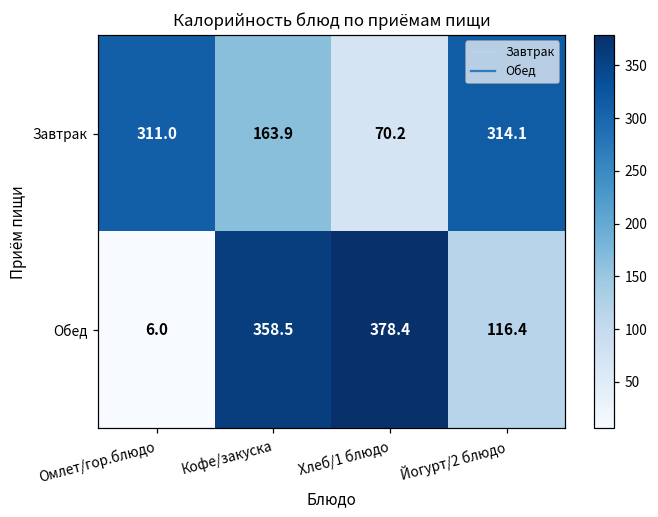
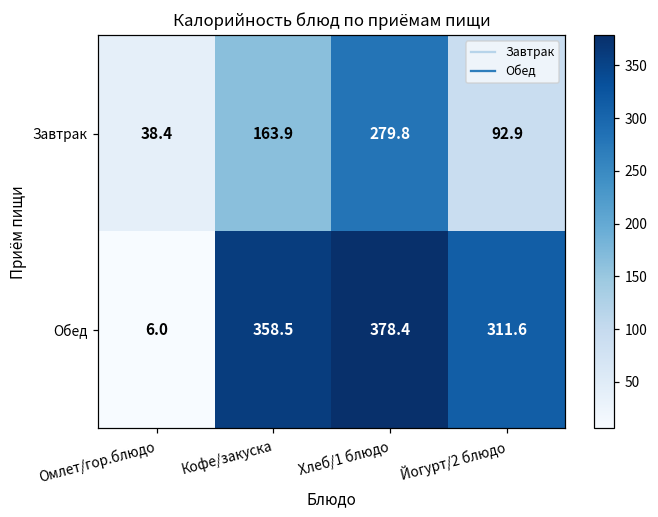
Завтрак, Омлет/гор.блюдо: 311.0 -> 38.4
Завтрак, Хлеб/1 блюдо: 70.2 -> 279.8
Завтрак, Йогурт/2 блюдо: 314.1 -> 92.9
Обед, Йогурт/2 блюдо: 116.4 -> 311.6
